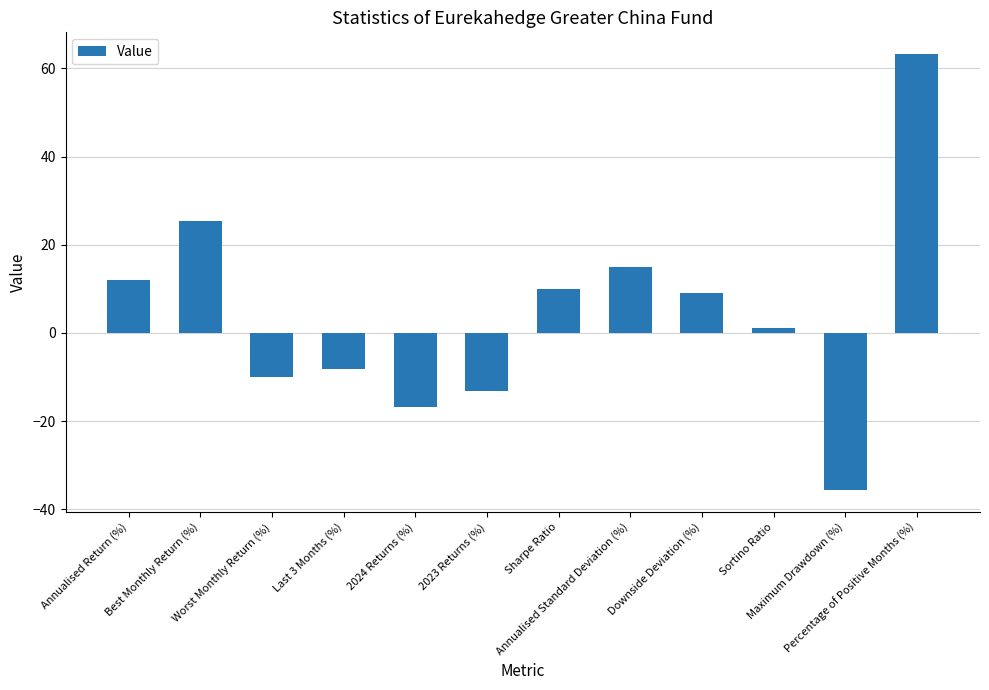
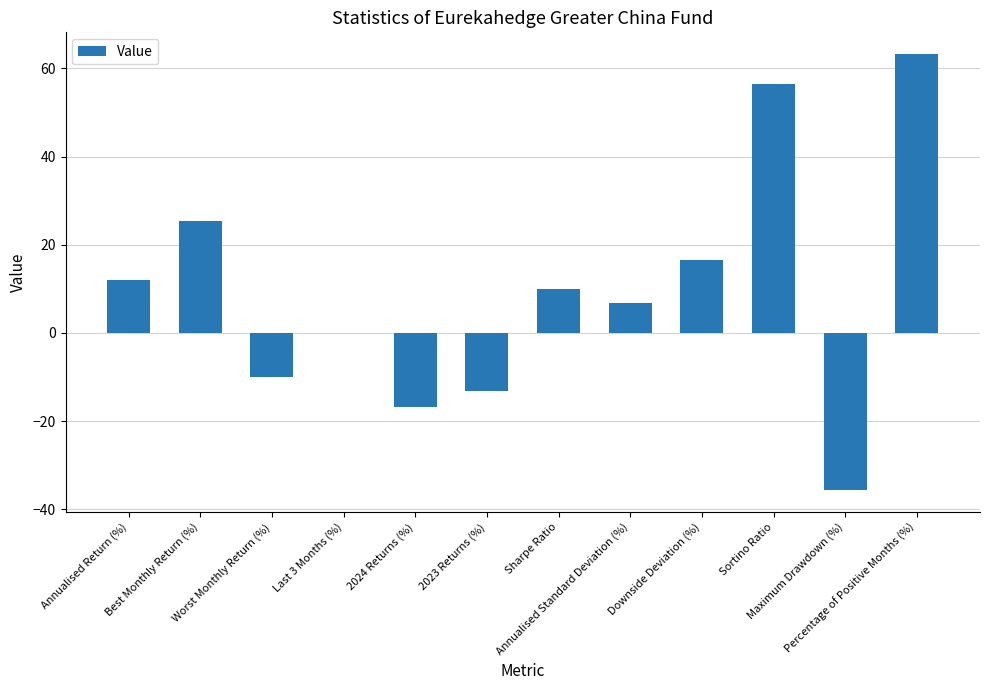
Last 3 Months (%): -8 -> 0
Annualised Standard Deviation (%): 15 -> 7
Downside Deviation (%): 9 -> 16
Sortino Ratio: 1 -> 56
